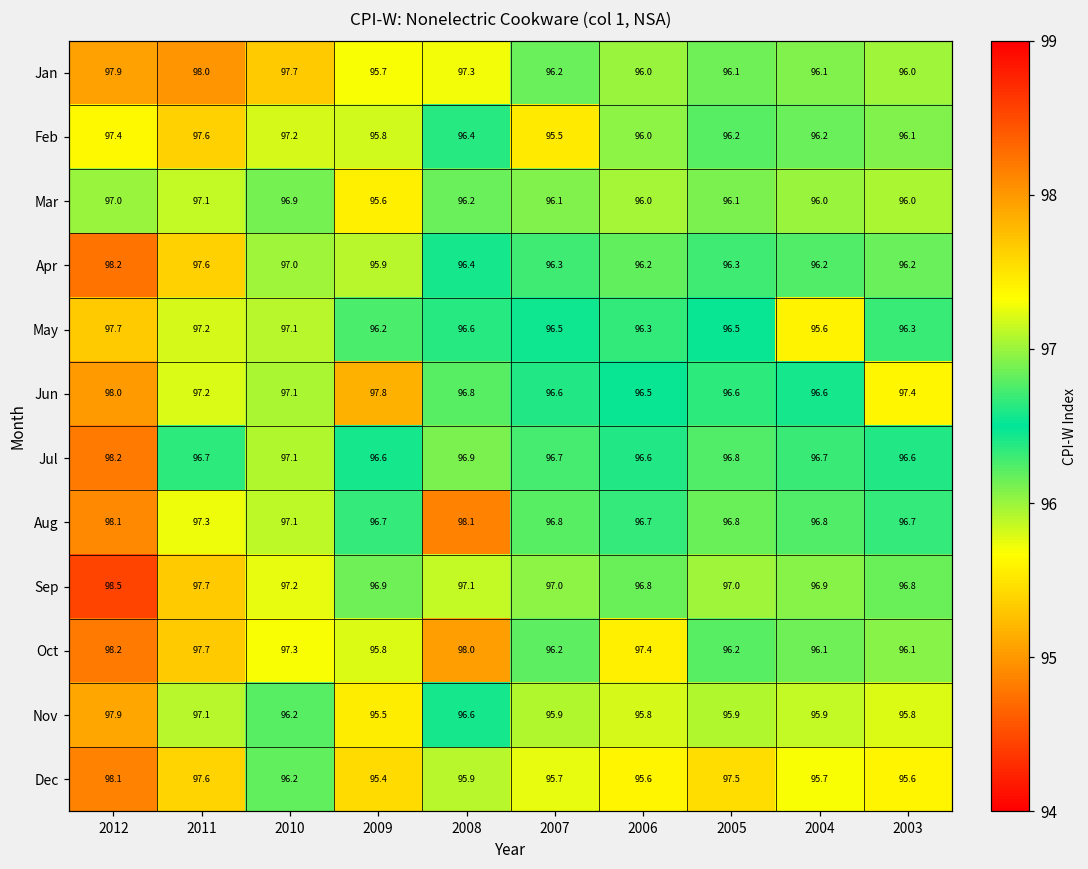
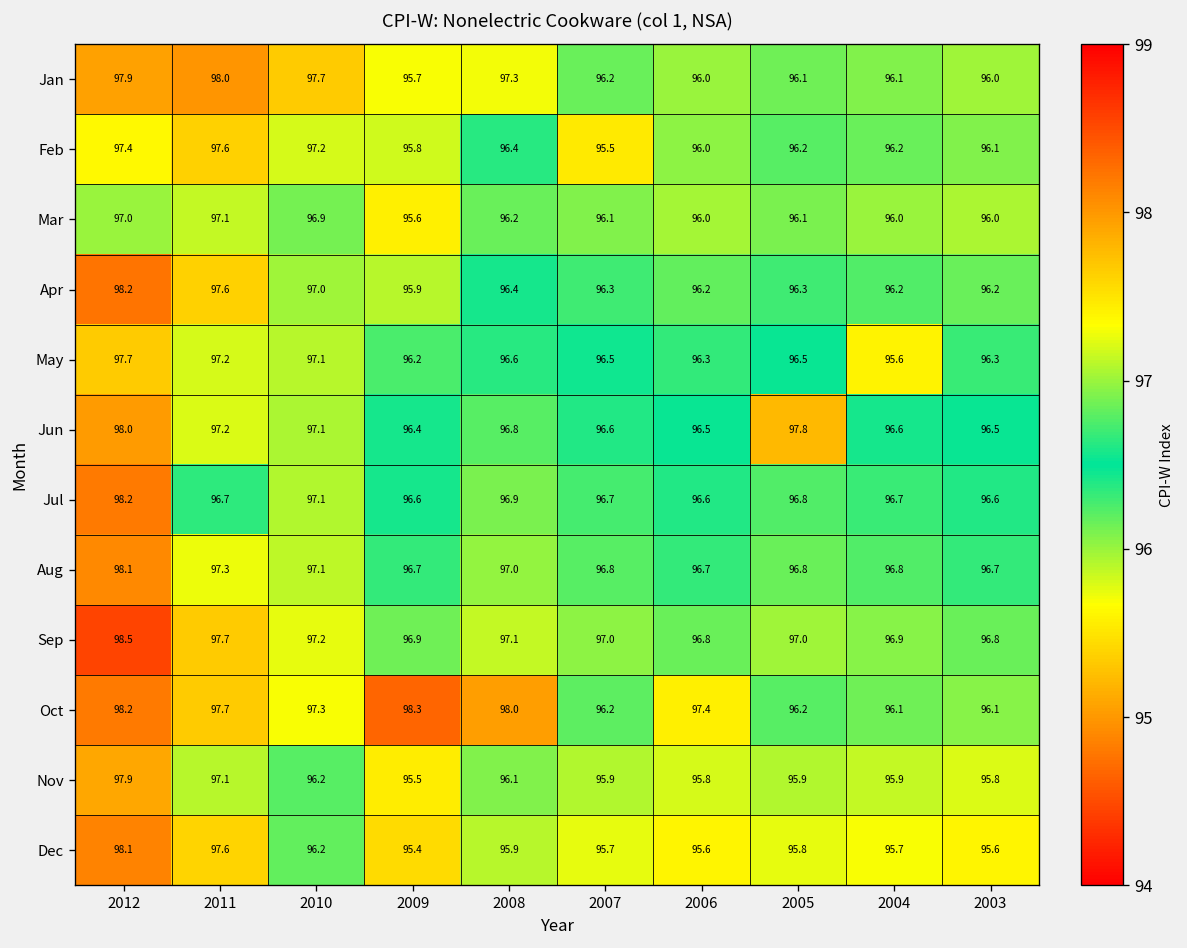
Jun, 2009: 97.8 -> 96.4
Jun, 2005: 96.6 -> 97.8
Jun, 2003: 97.4 -> 96.5
Aug, 2008: 98.1 -> 97.0
Oct, 2009: 95.8 -> 98.3
Nov, 2008: 96.6 -> 96.1
Dec, 2005: 97.5 -> 95.8
